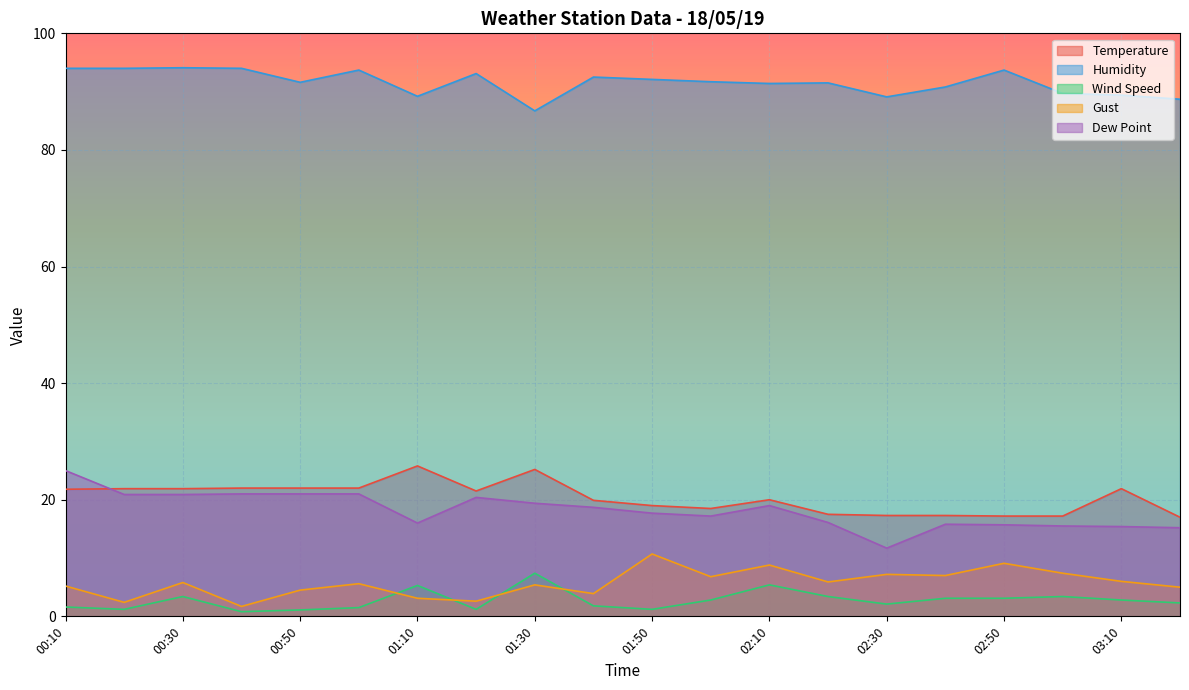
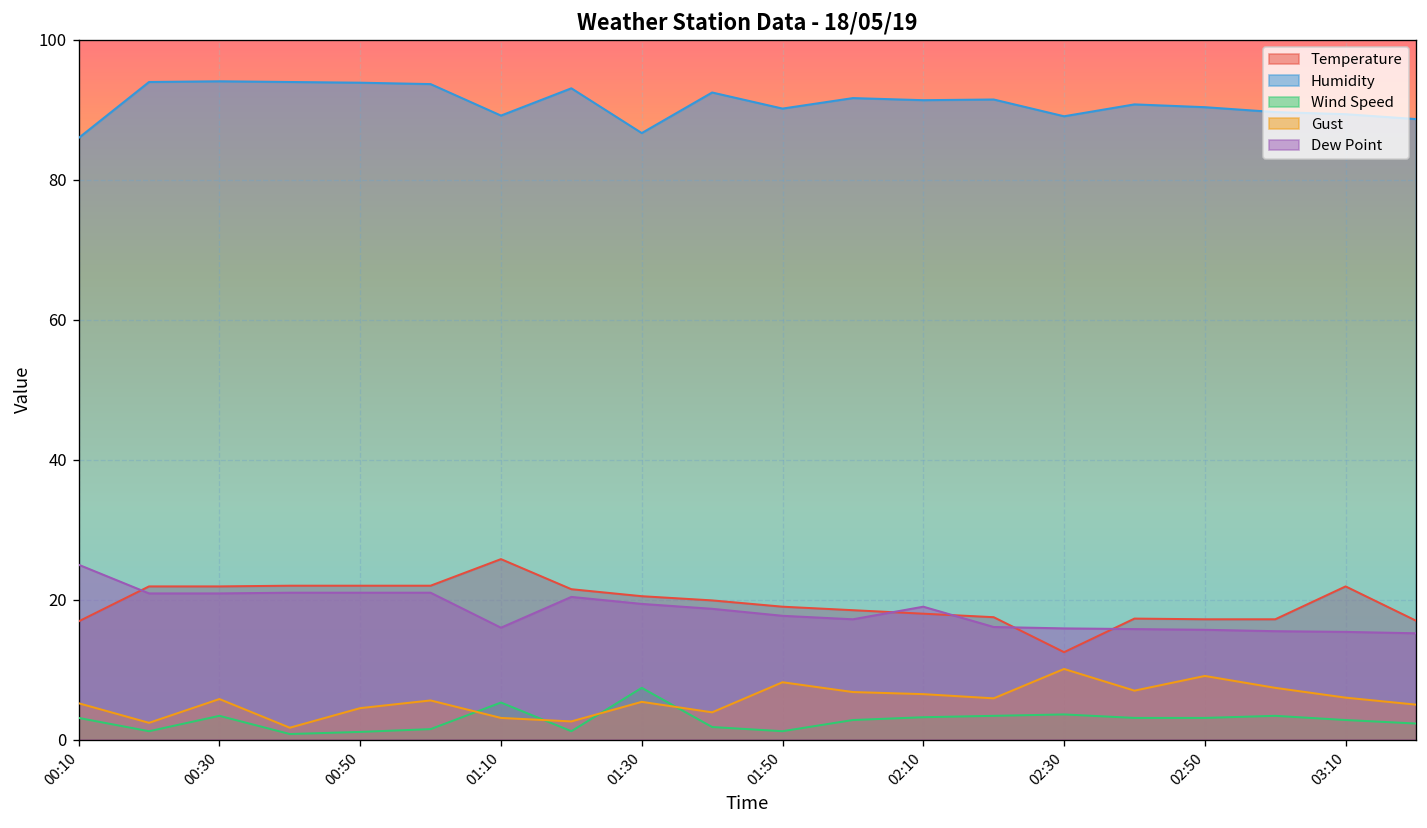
Temperature, 00:10: 22 -> 17
Humidity, 00:10: 94 -> 86
Wind Speed, 00:10: 2 -> 3
Humidity, 00:50: 92 -> 94
Temperature, 01:30: 25 -> 21
Humidity, 01:50: 92 -> 90
Gust, 01:50: 11 -> 8
Temperature, 02:10: 20 -> 18
Wind Speed, 02:10: 5 -> 3
Gust, 02:10: 9 -> 7
Temperature, 02:30: 17 -> 13
Wind Speed, 02:30: 2 -> 4
Gust, 02:30: 7 -> 10
Dew Point, 02:30: 12 -> 16
Humidity, 02:50: 94 -> 90
